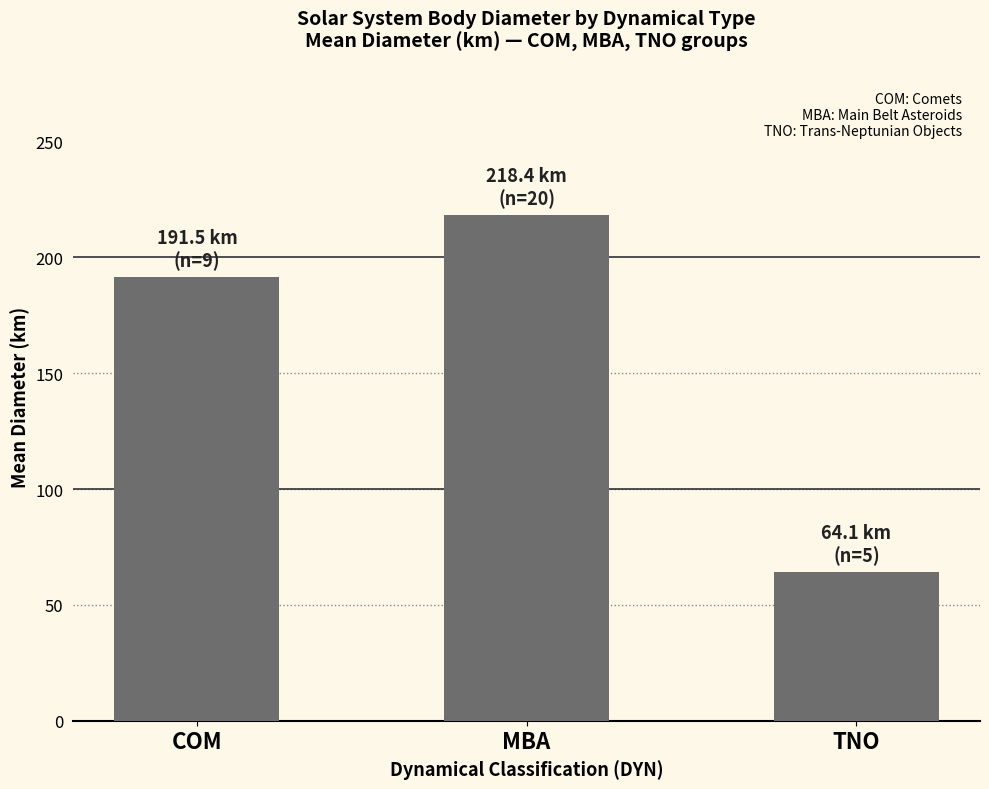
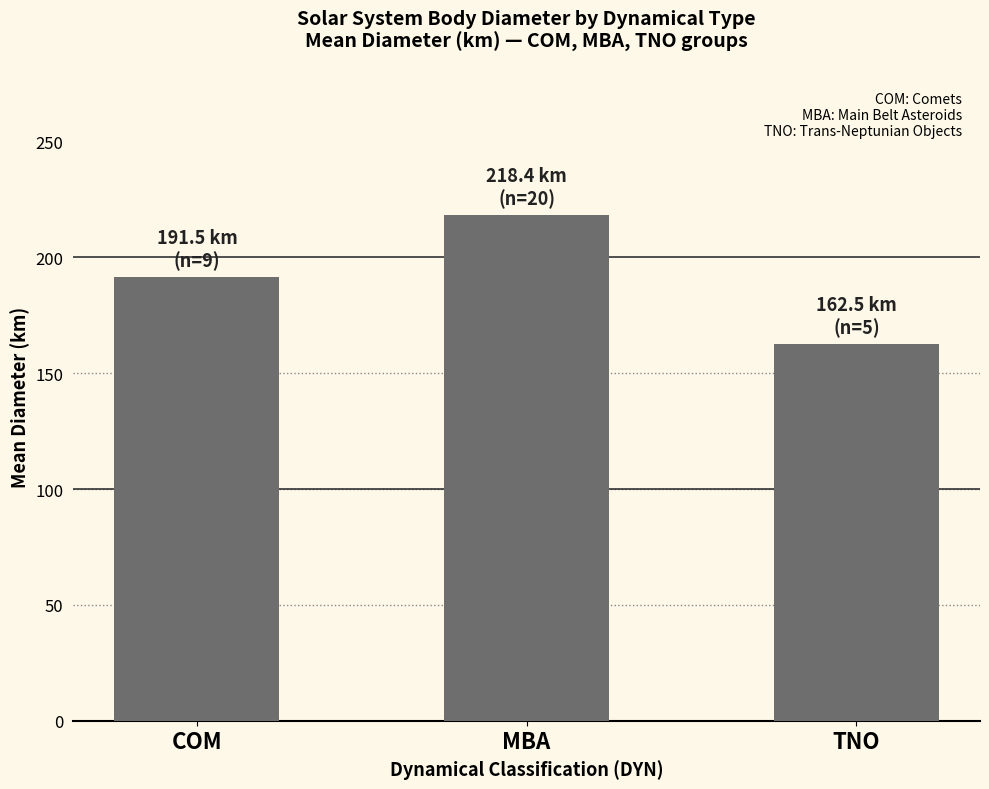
TNO: 64.1 -> 162.5
